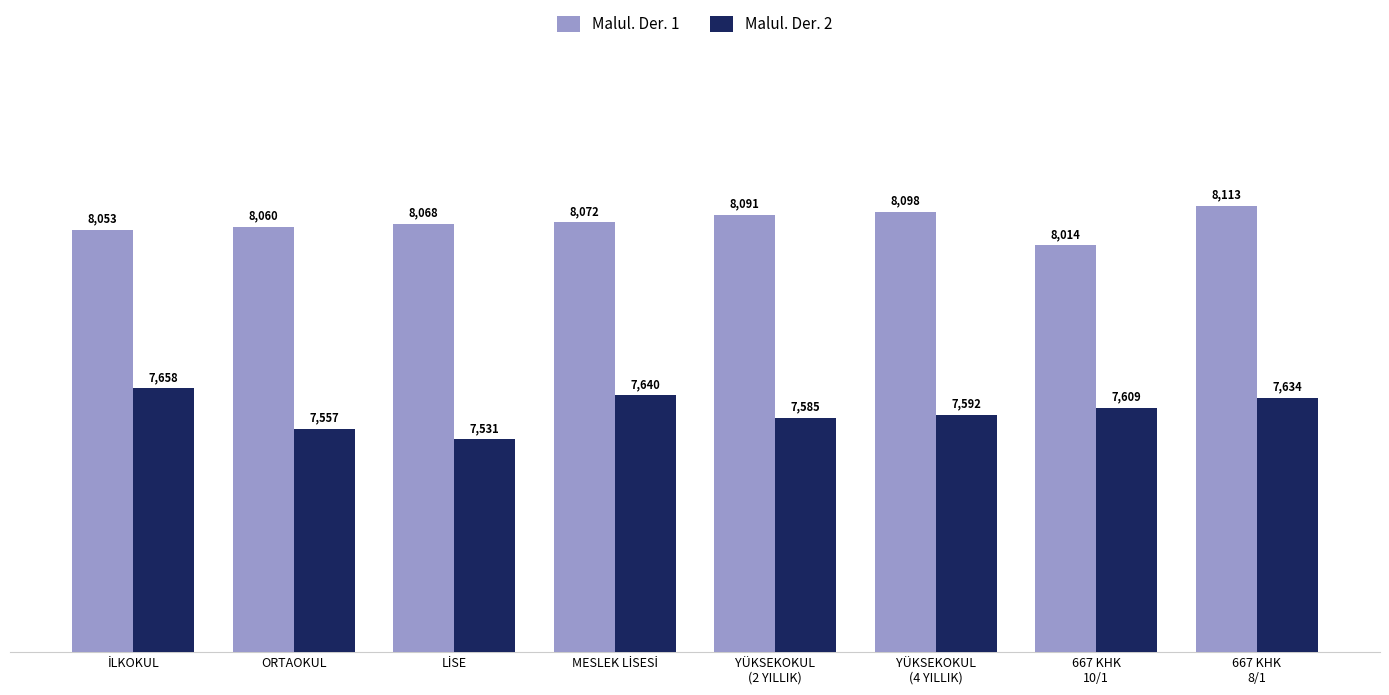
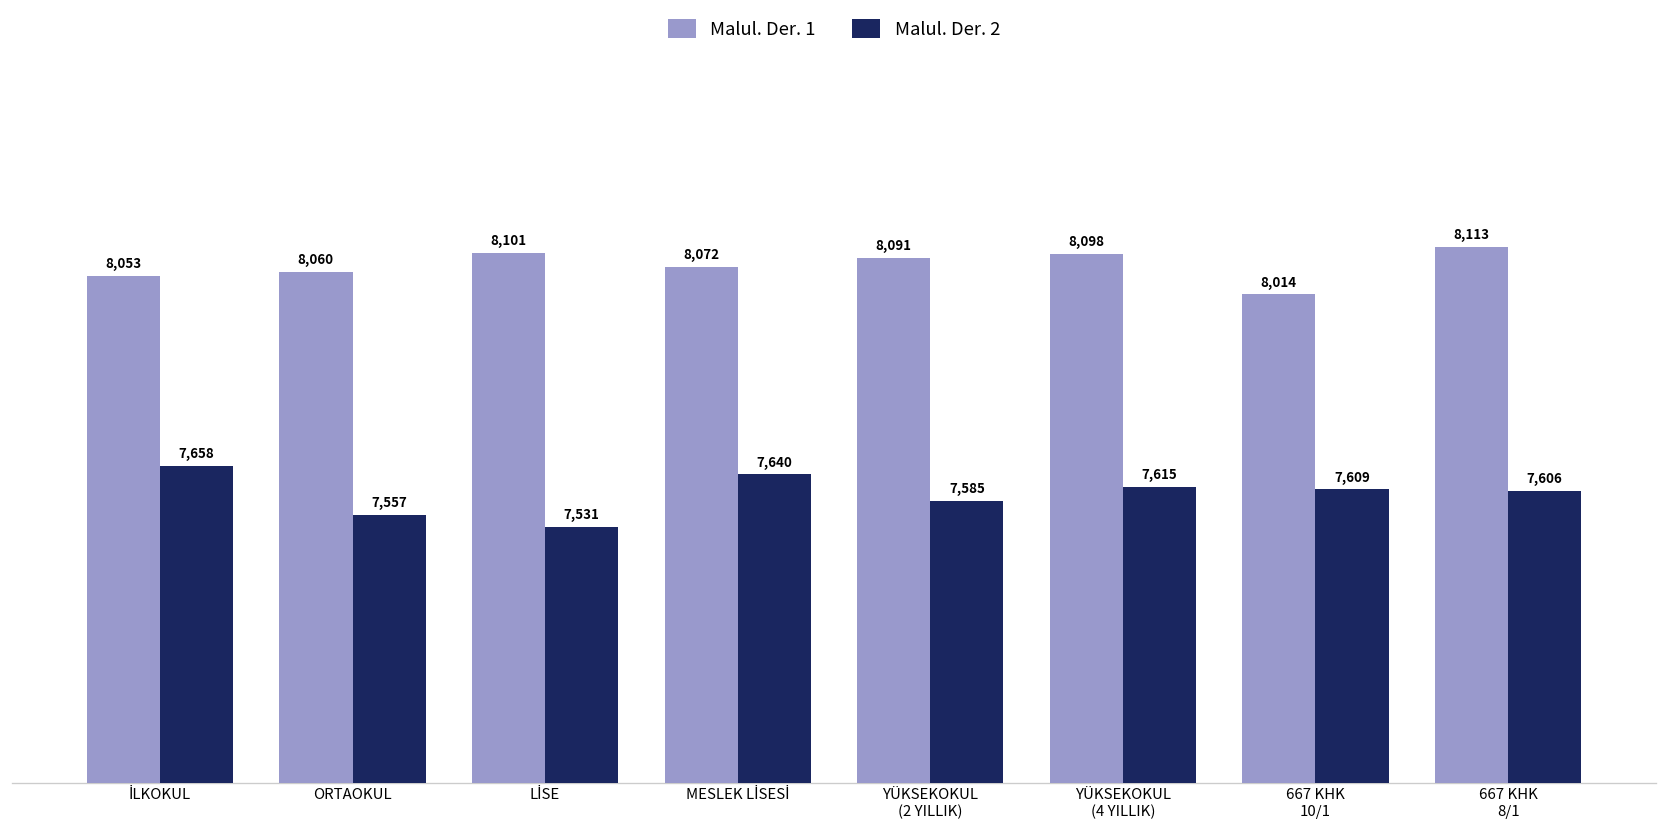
Malul. Der. 1, LİSE: 8,068 -> 8,101
Malul. Der. 2, YÜKSEKOKUL (4 YILLIK): 7,592 -> 7,615
Malul. Der. 2, 667 KHK 8/1: 7,634 -> 7,606
